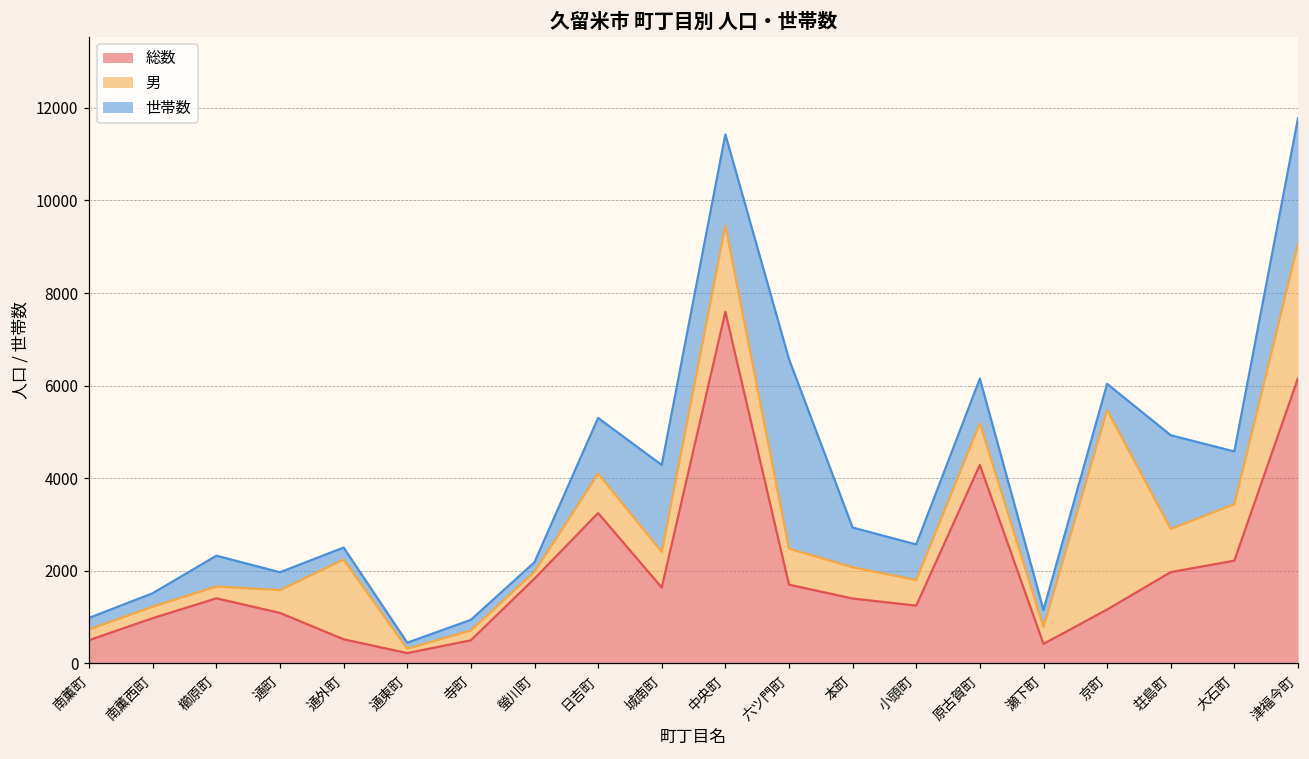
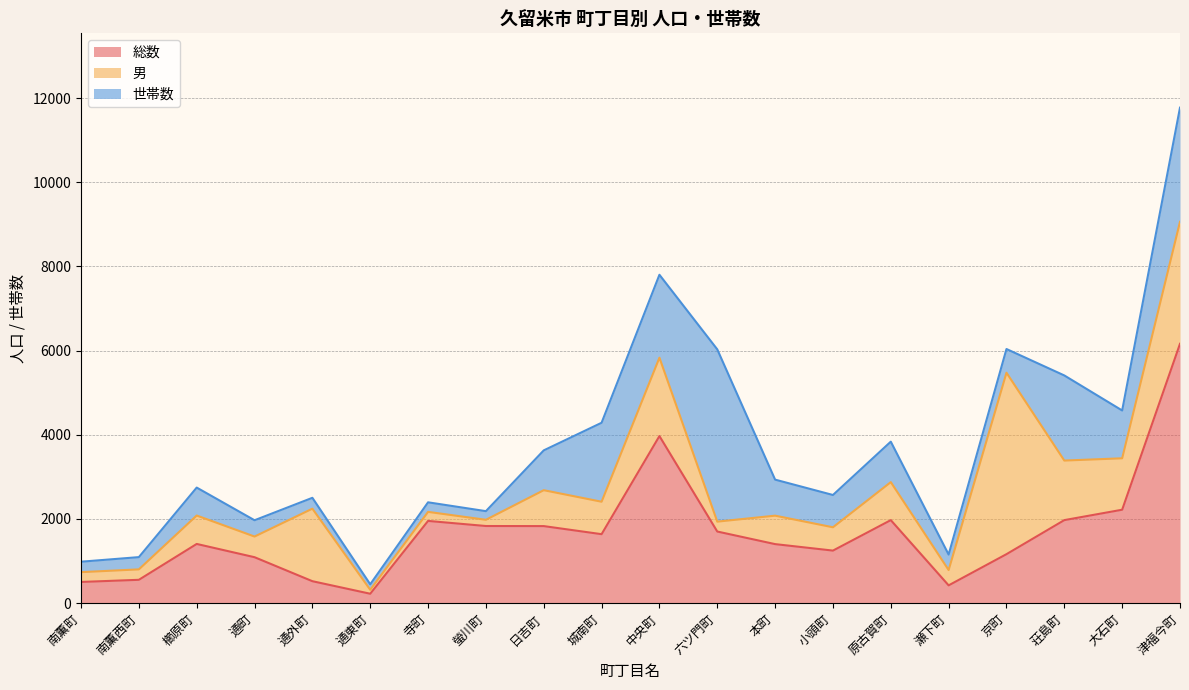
総数, 南薫西町: 1000 -> 600
男, 櫛原町: 300 -> 700
総数, 寺町: 500 -> 2000
総数, 日吉町: 3200 -> 1800
世帯数, 日吉町: 1200 -> 900
総数, 中央町: 7600 -> 4000
男, 六ツ門町: 800 -> 200
総数, 原古賀町: 4300 -> 2000
男, 荘島町: 900 -> 1400
